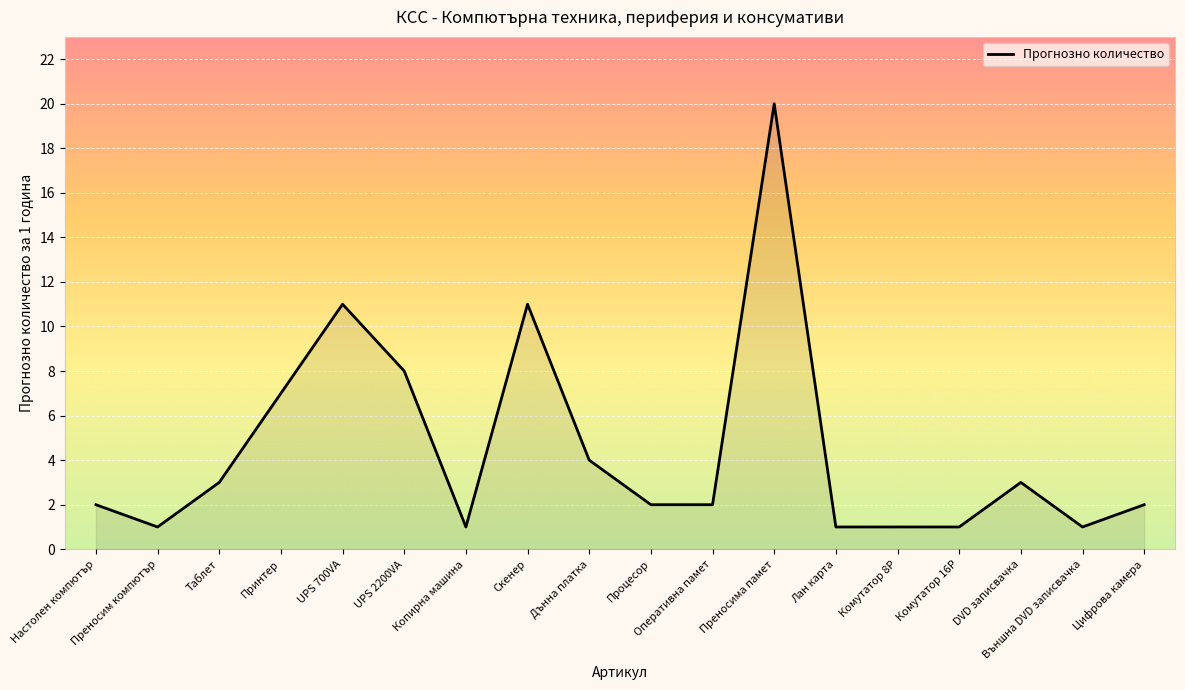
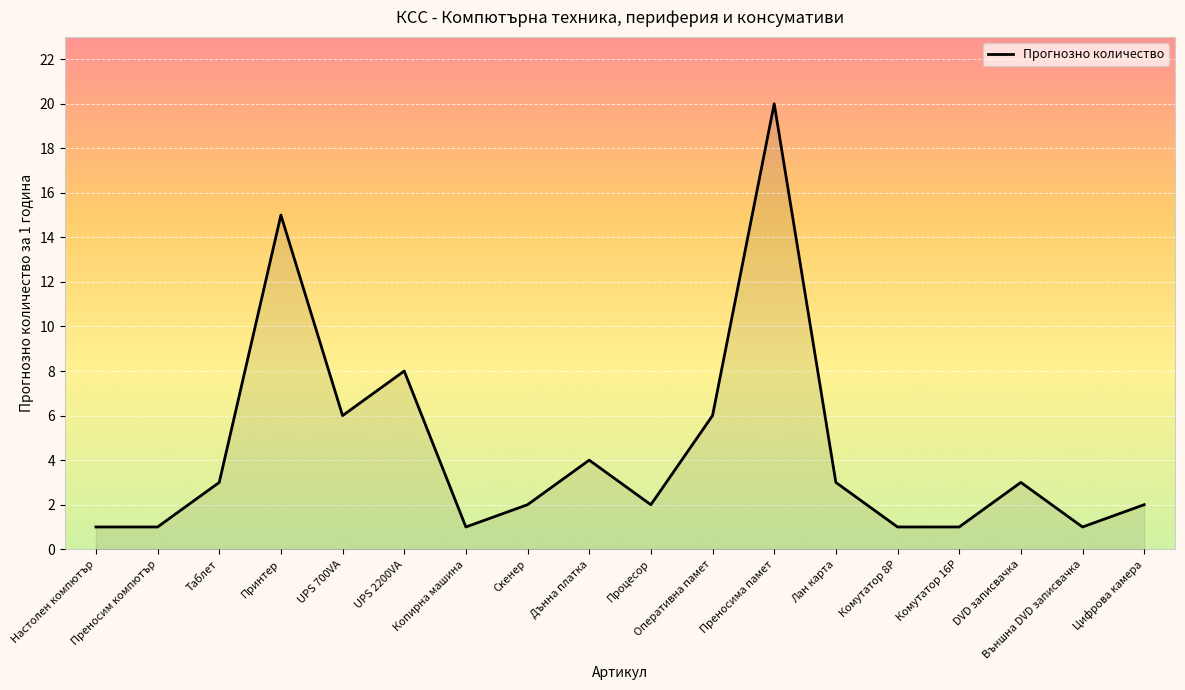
Настолен компютър: 2 -> 1
Принтер: 7 -> 15
UPS 700VA: 11 -> 6
Скенер: 11 -> 2
Оперативна памет: 2 -> 6
Лан карта: 1 -> 3
